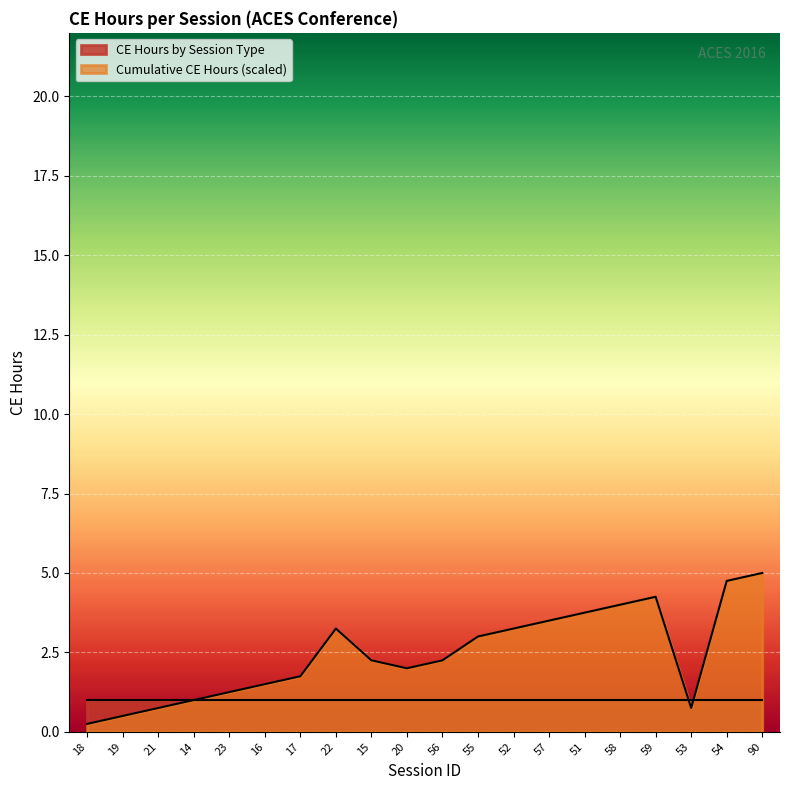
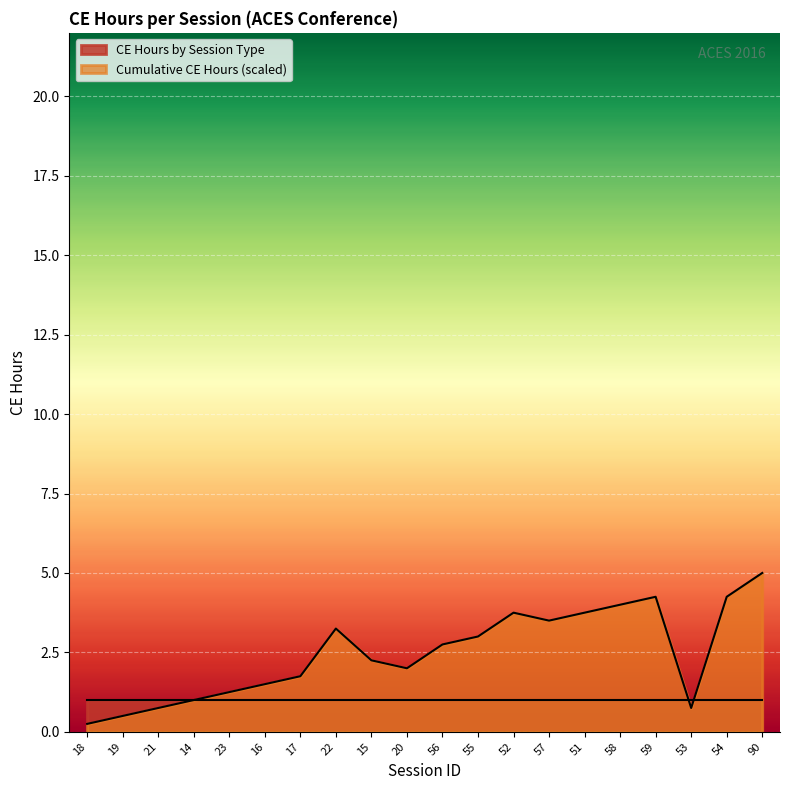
Cumulative CE Hours (scaled), 56: 2.3 -> 2.8
Cumulative CE Hours (scaled), 52: 3.3 -> 3.8
Cumulative CE Hours (scaled), 54: 4.8 -> 4.3
